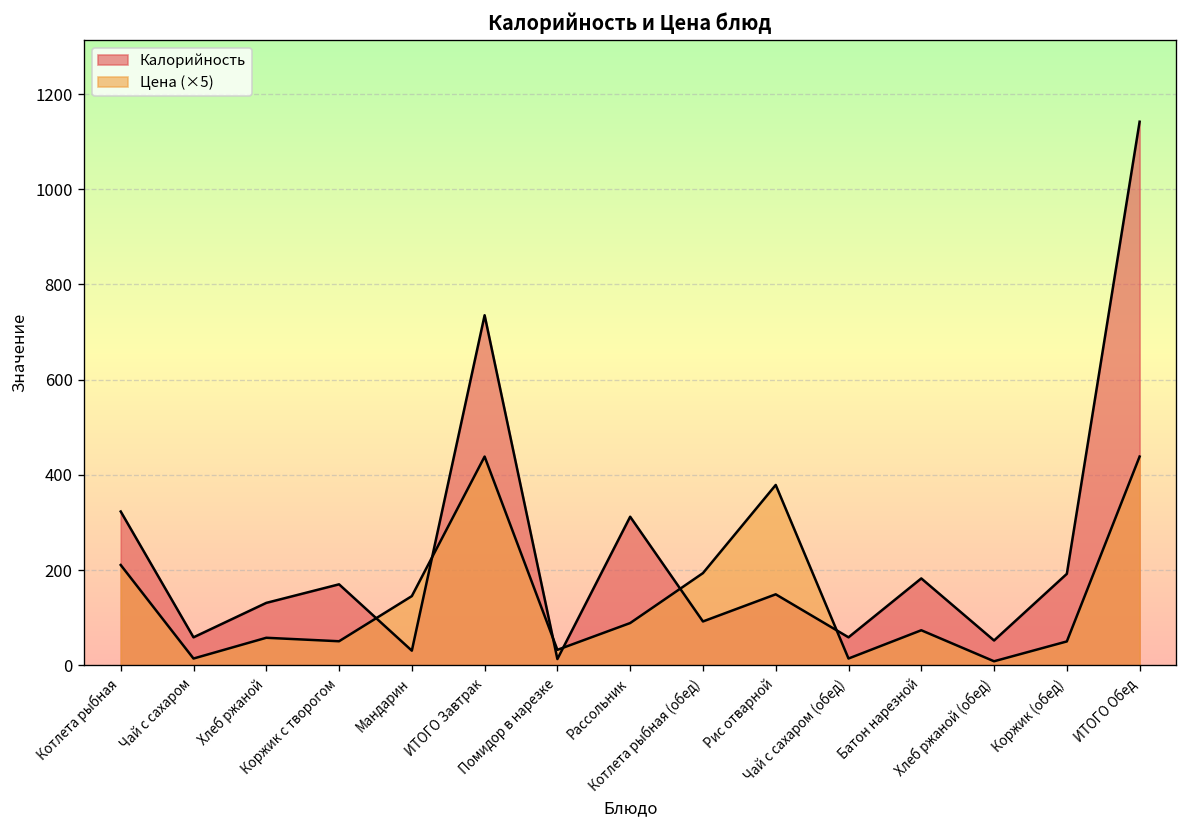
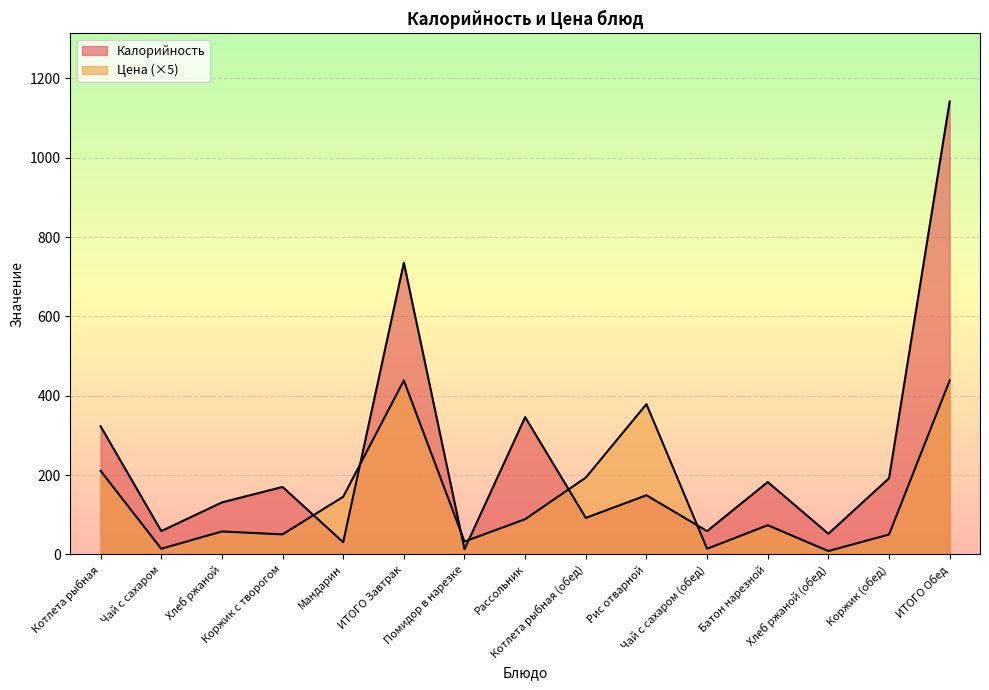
Калорийность, Рассольник: 310 -> 350
